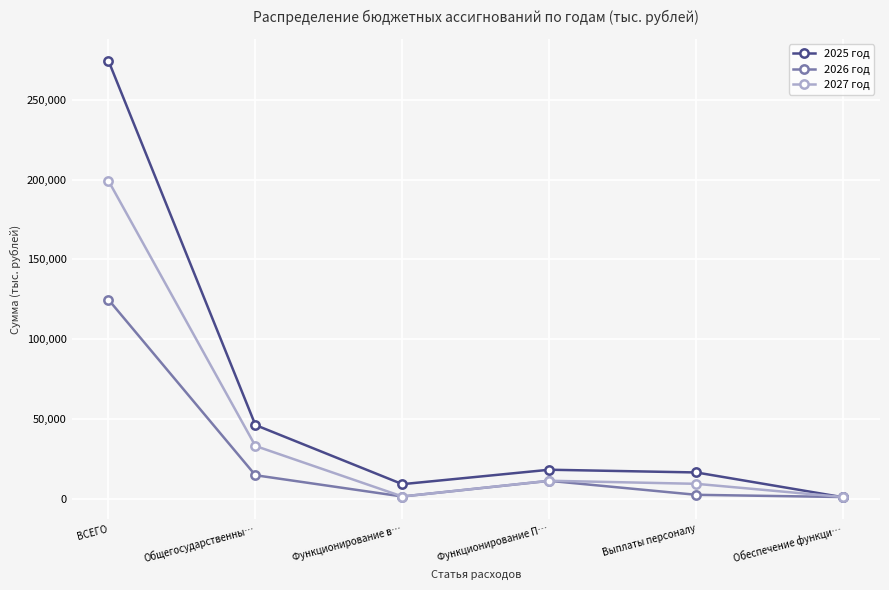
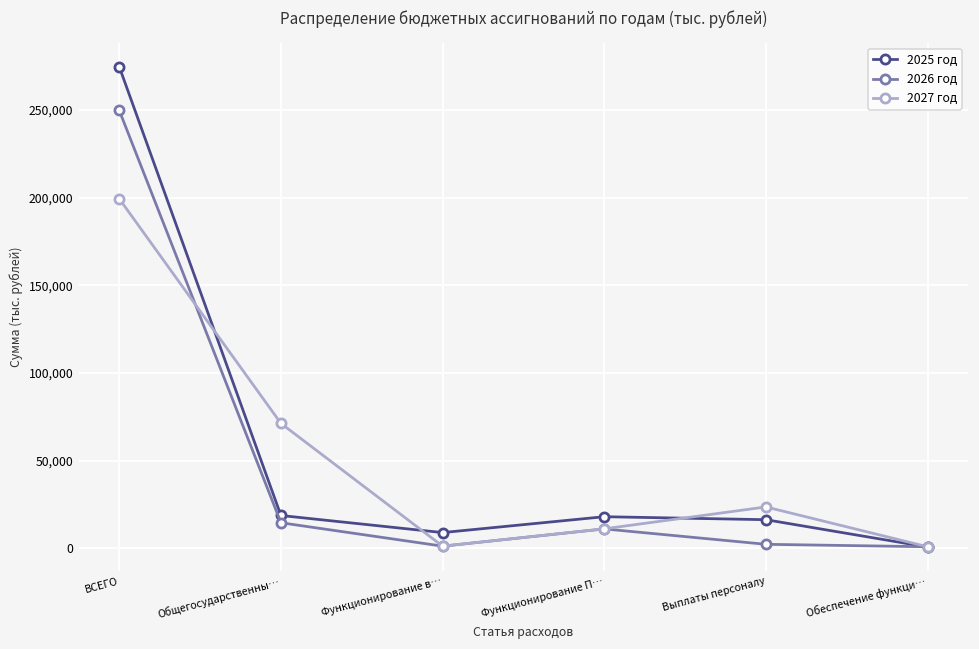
2026 год, ВСЕГО: 125,000 -> 250,000
2025 год, Общегосударственны…: 46,000 -> 19,000
2027 год, Общегосударственны…: 33,000 -> 71,000
2027 год, Выплаты персоналу: 9,000 -> 24,000
